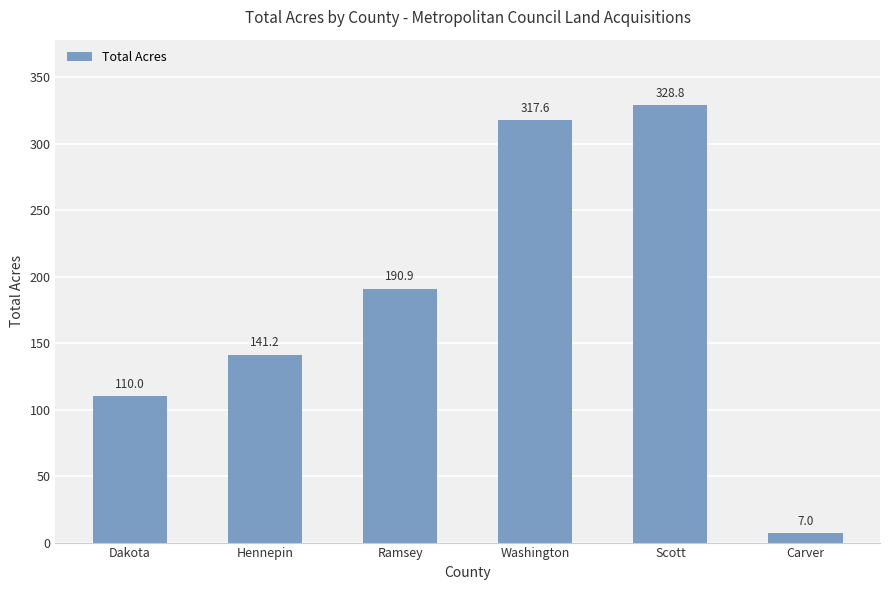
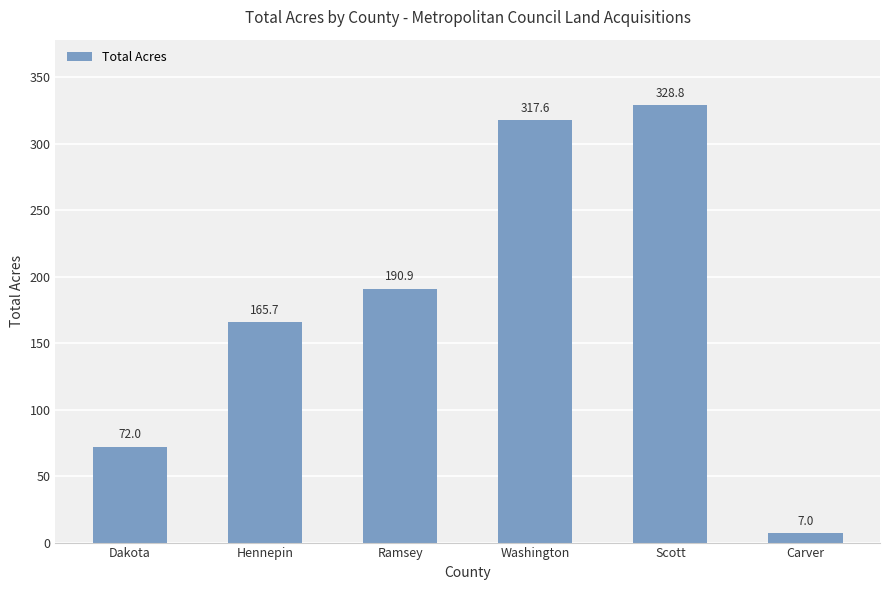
Dakota: 110.0 -> 72.0
Hennepin: 141.2 -> 165.7
